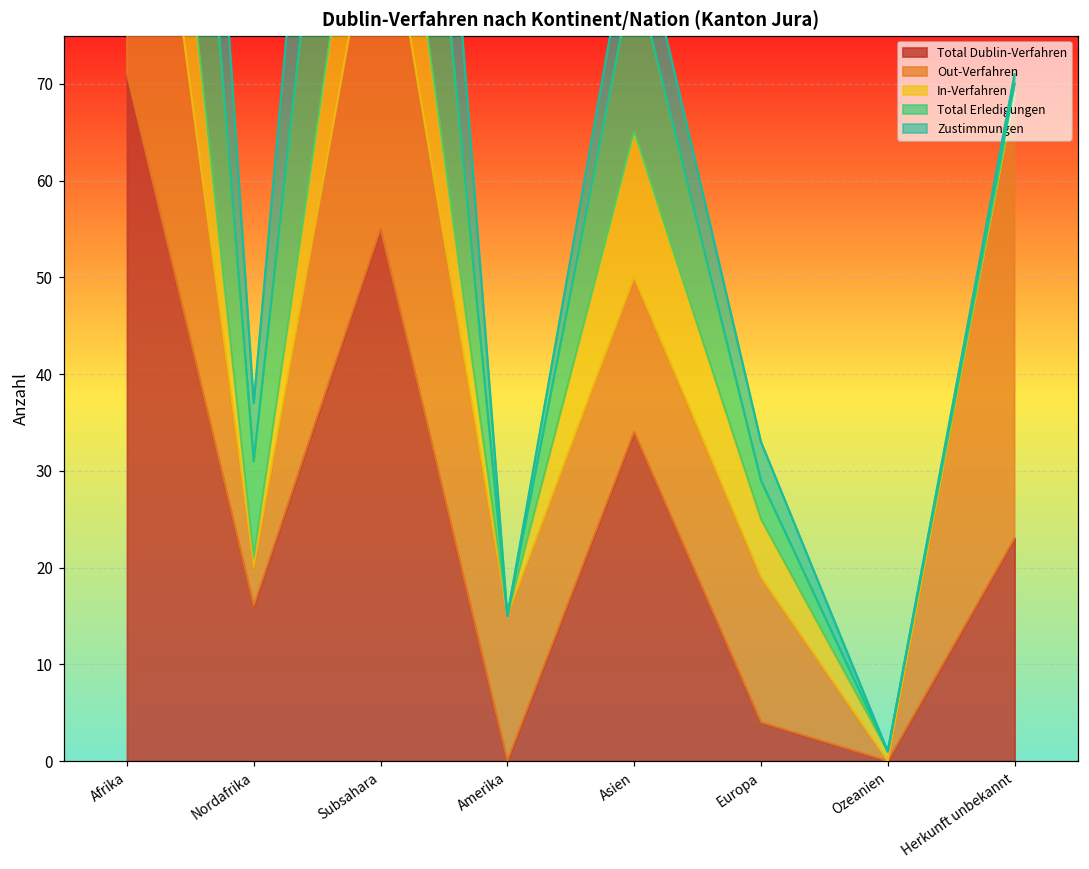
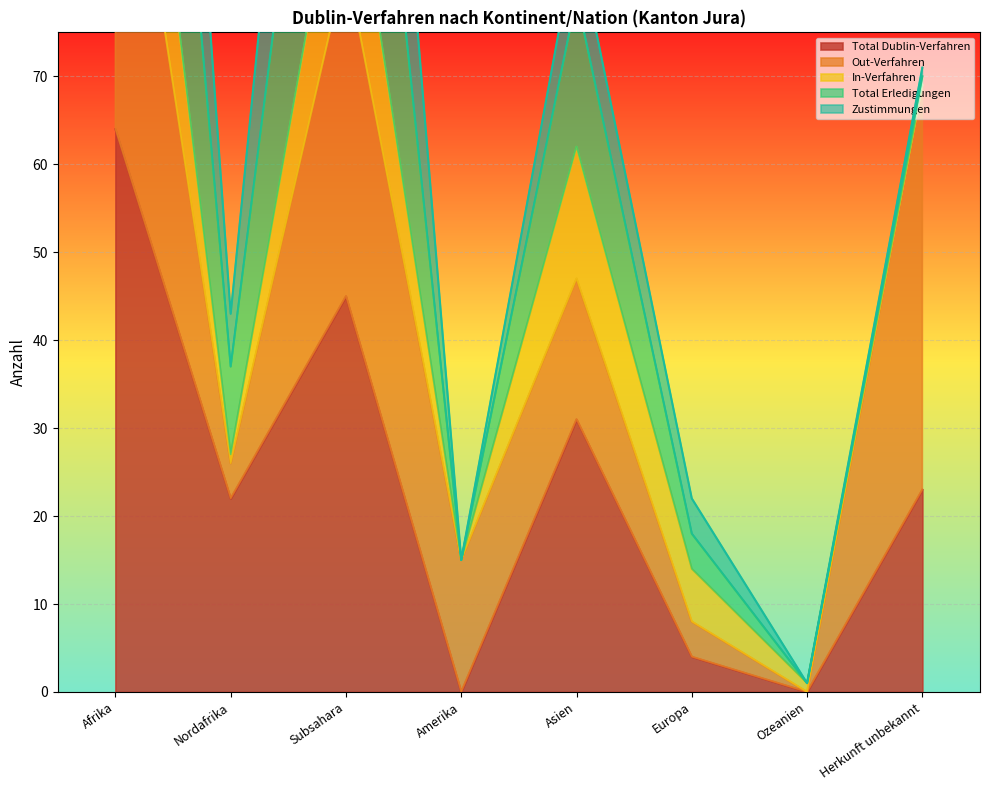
Total Dublin-Verfahren, Afrika: 71 -> 64
Total Dublin-Verfahren, Nordafrika: 16 -> 22
Total Dublin-Verfahren, Subsahara: 55 -> 45
Total Dublin-Verfahren, Asien: 34 -> 31
Out-Verfahren, Europa: 15 -> 4
